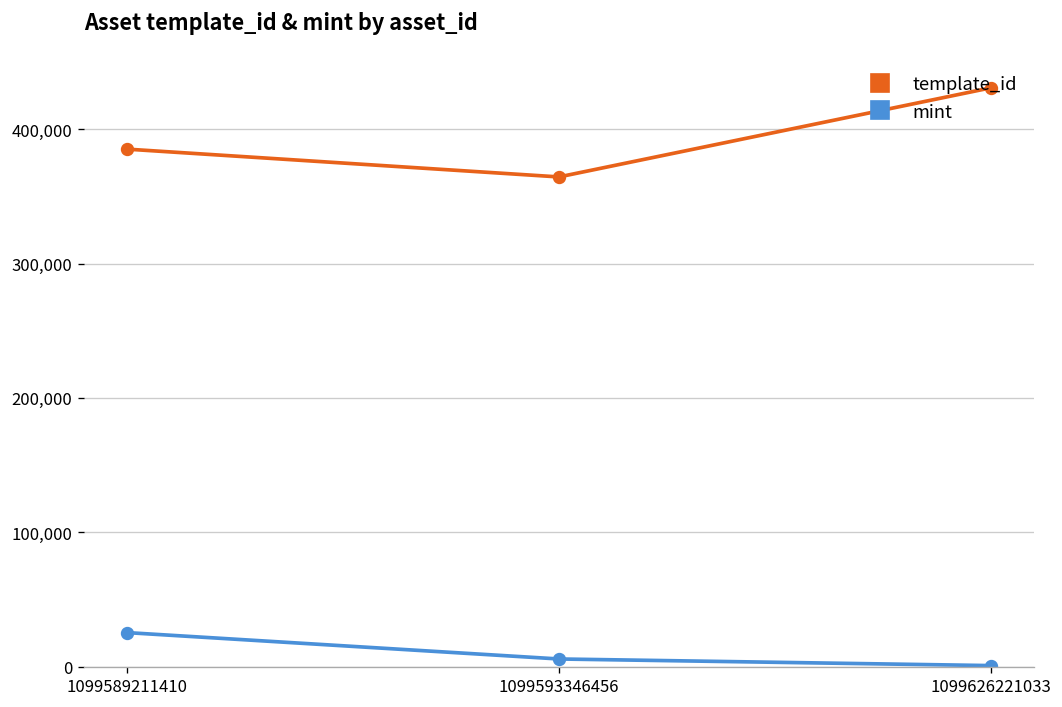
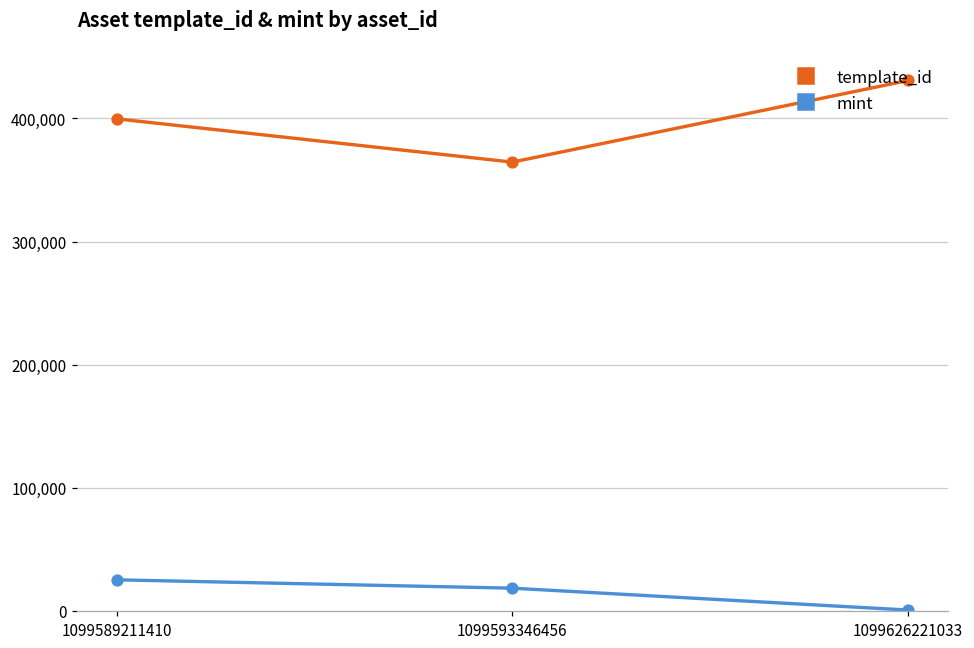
template_id, 1099589211410: 385,000 -> 400,000
mint, 1099593346456: 6,000 -> 18,000
